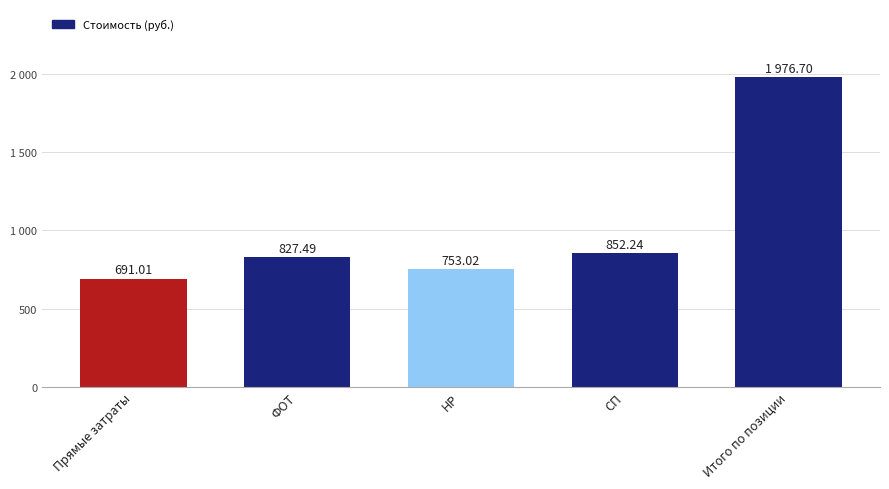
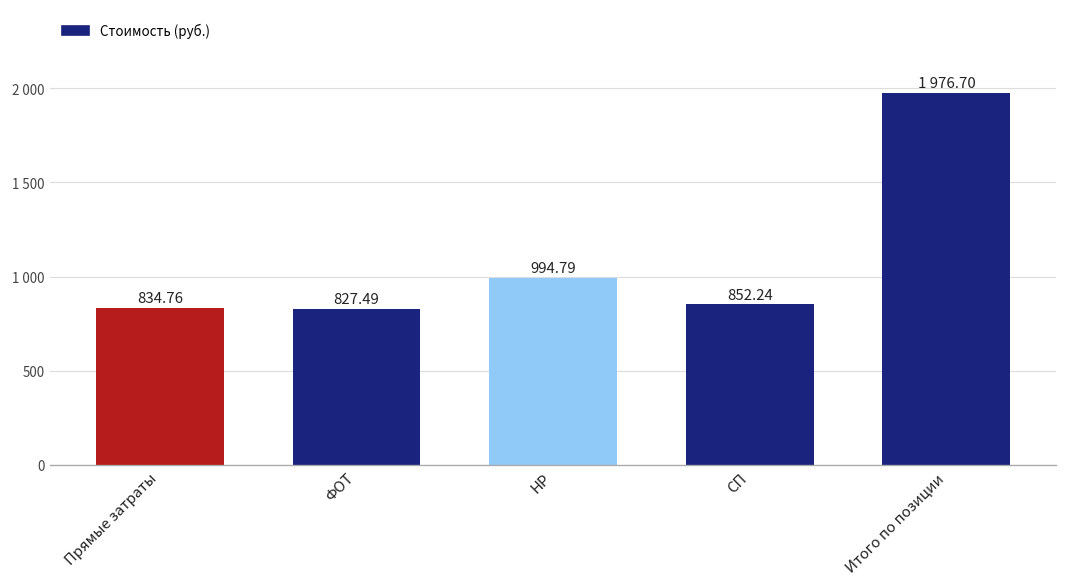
Прямые затраты: 691.01 -> 834.76
НР: 753.02 -> 994.79
